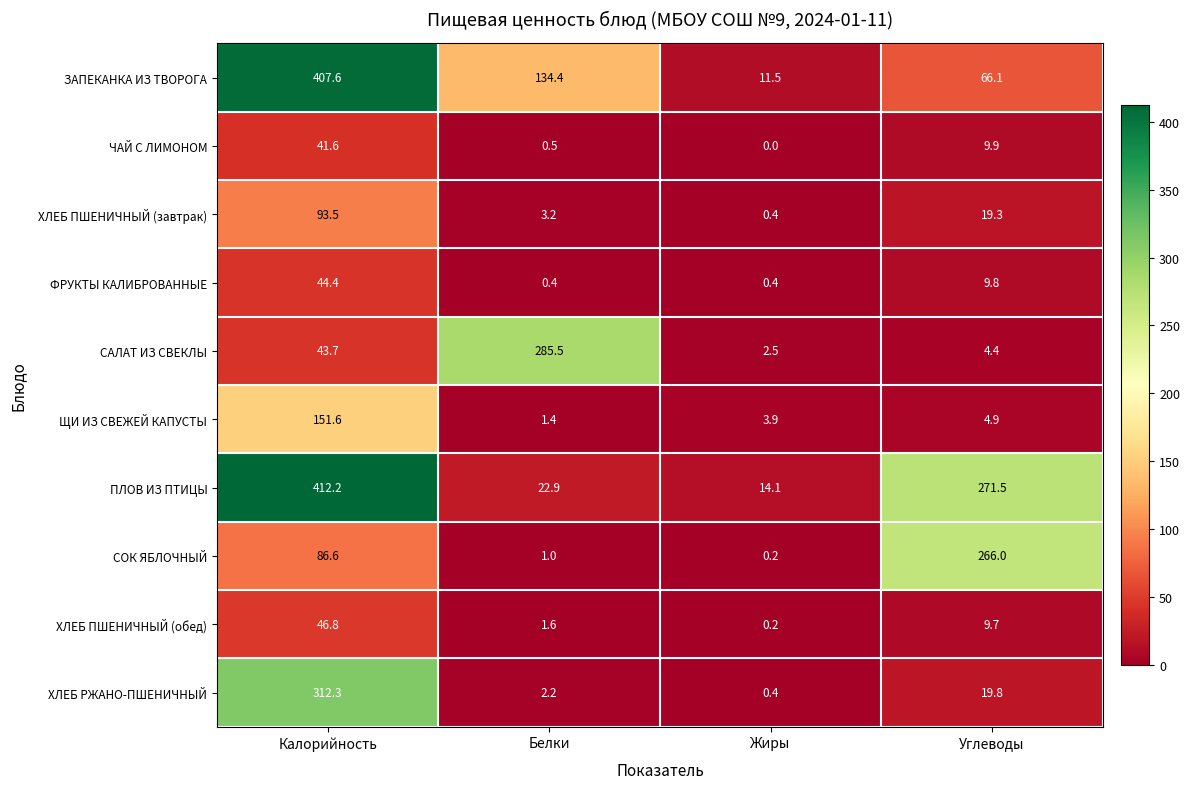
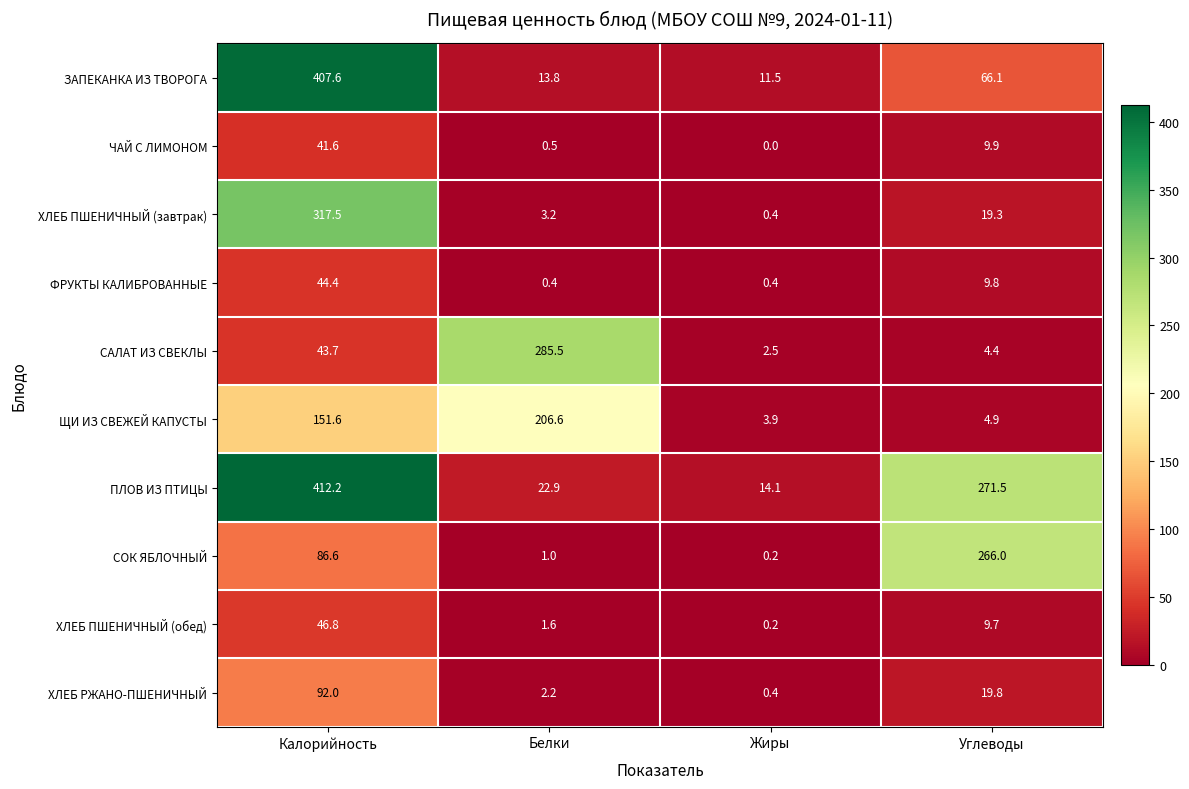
ЗАПЕКАНКА ИЗ ТВОРОГА, Белки: 134.4 -> 13.8
ХЛЕБ ПШЕНИЧНЫЙ (завтрак), Калорийность: 93.5 -> 317.5
ЩИ ИЗ СВЕЖЕЙ КАПУСТЫ, Белки: 1.4 -> 206.6
ХЛЕБ РЖАНО-ПШЕНИЧНЫЙ, Калорийность: 312.3 -> 92.0
